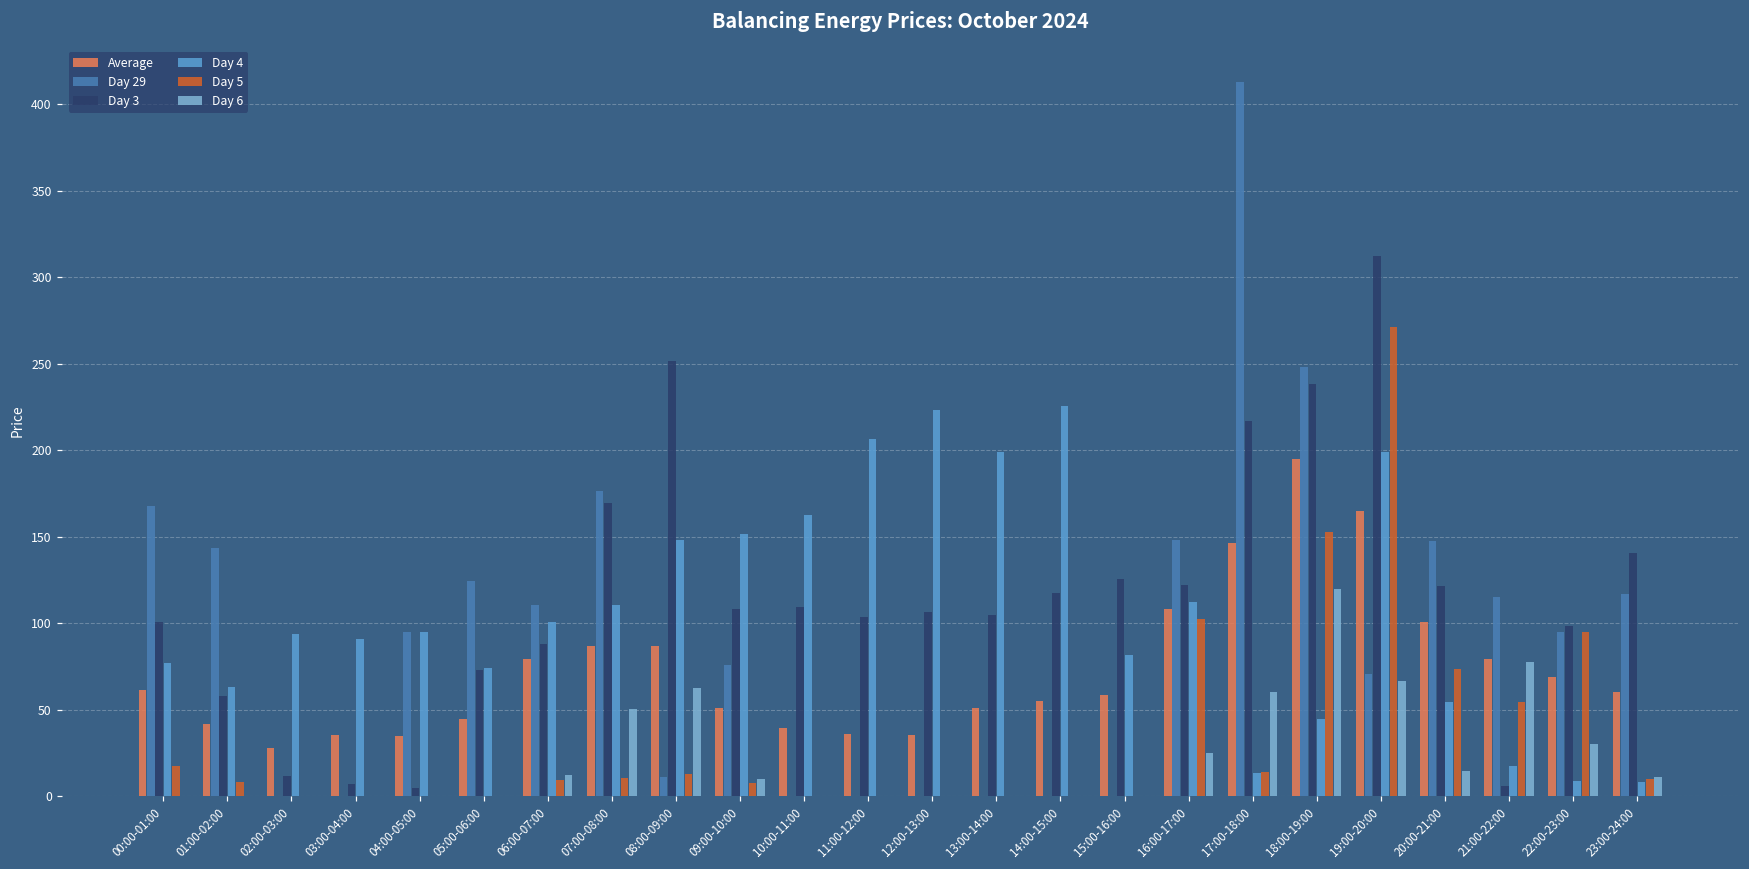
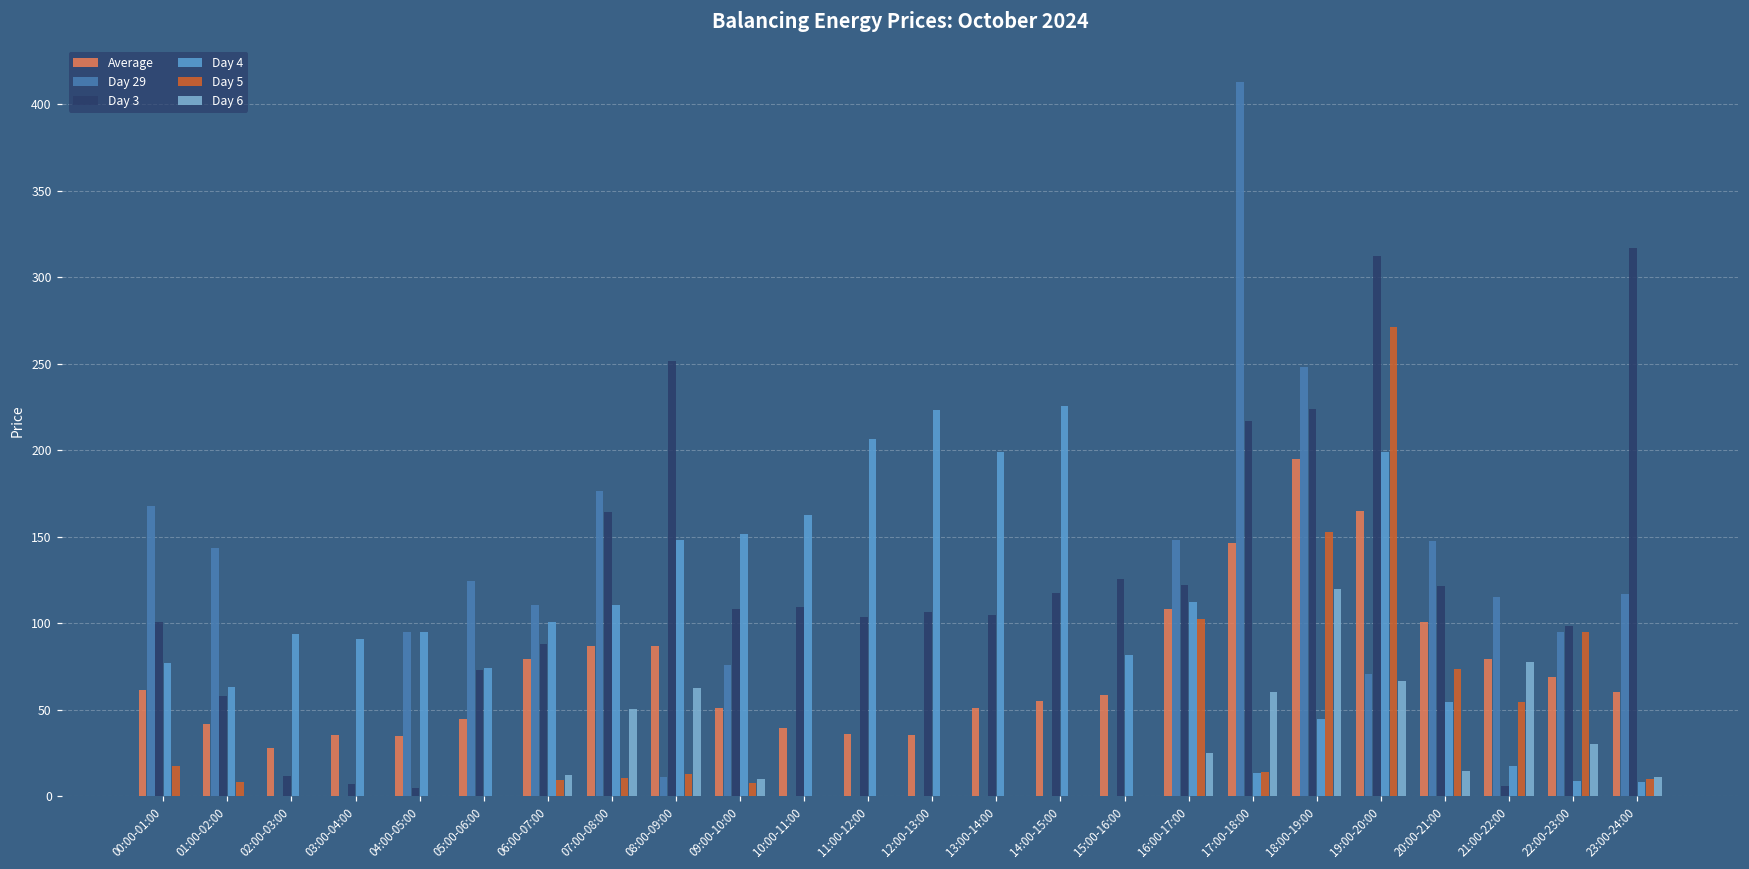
Day 3, 07:00-08:00: 169 -> 164
Day 3, 18:00-19:00: 238 -> 224
Day 3, 23:00-24:00: 140 -> 317
